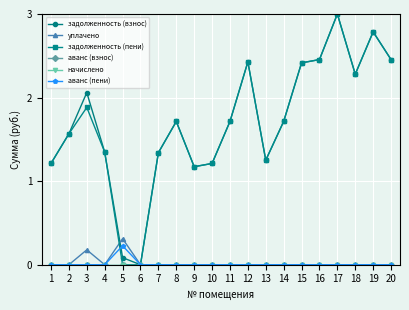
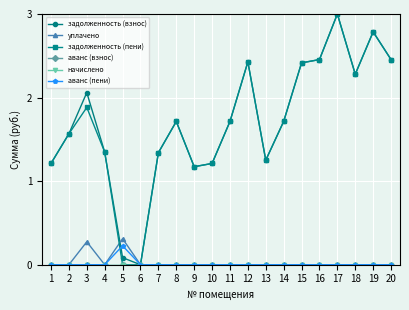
уплачено, 3: 0.2 -> 0.3
